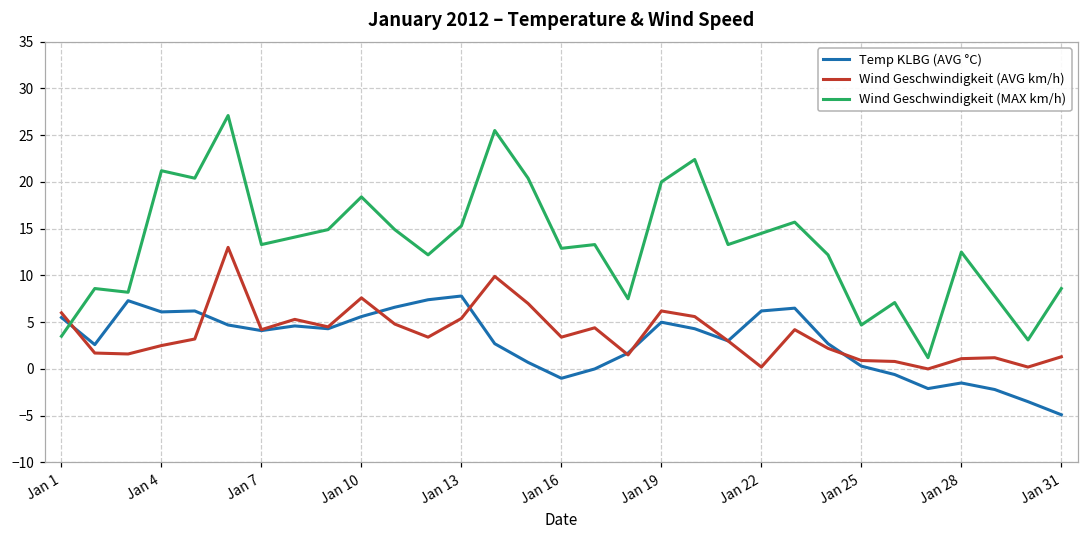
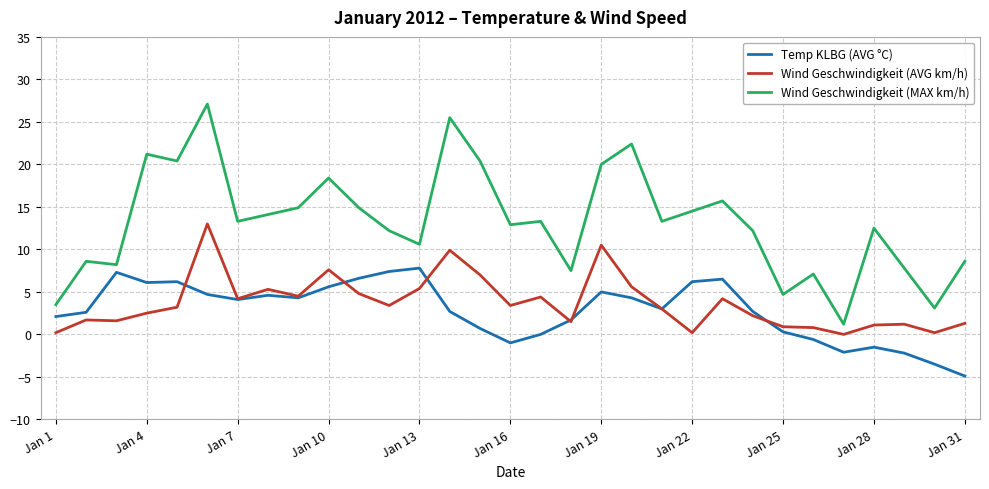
Temp KLBG (AVG °C), Jan 1: 6 -> 2
Wind Geschwindigkeit (AVG km/h), Jan 1: 6 -> 0
Wind Geschwindigkeit (MAX km/h), Jan 13: 15 -> 11
Wind Geschwindigkeit (AVG km/h), Jan 19: 6 -> 11
